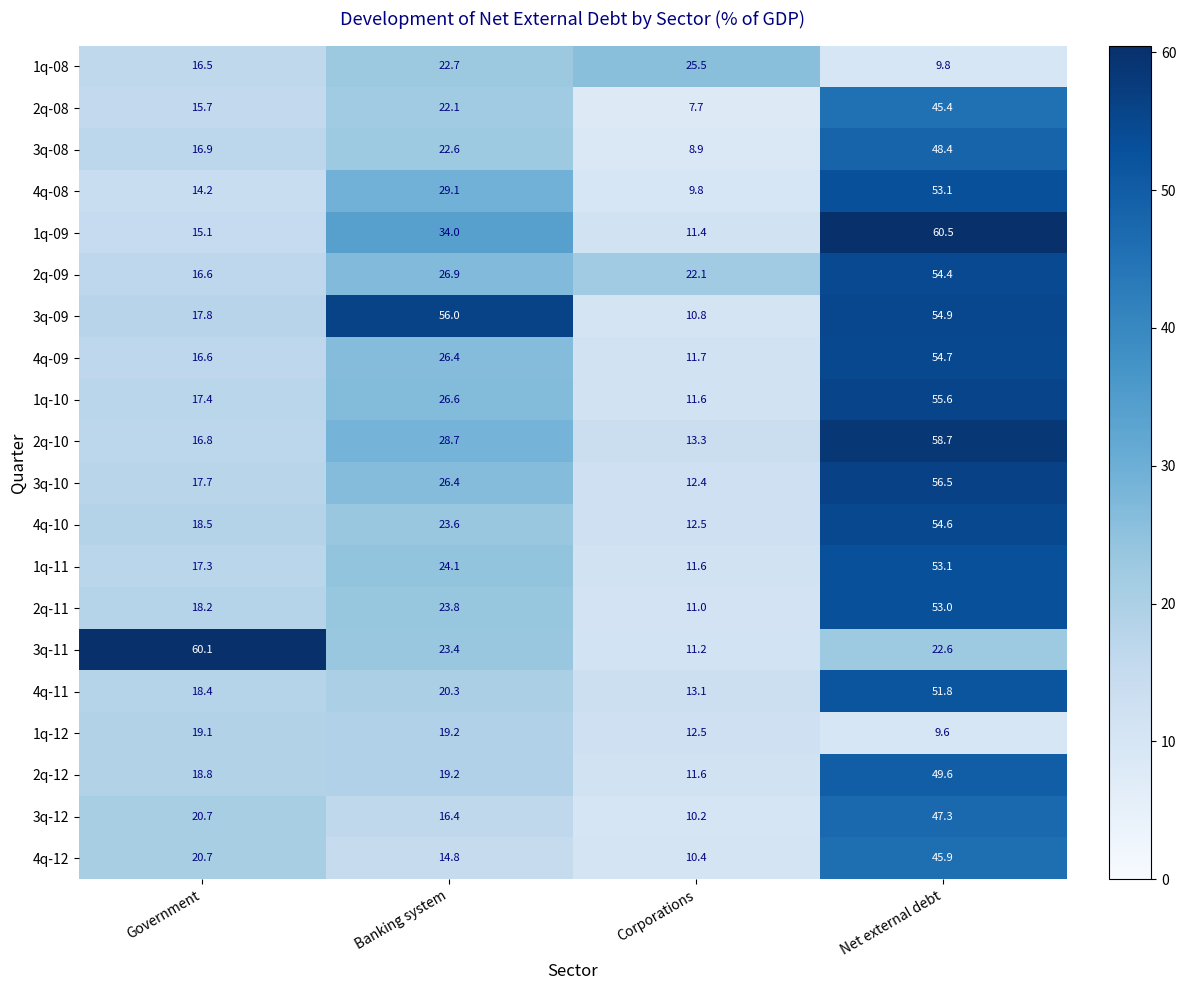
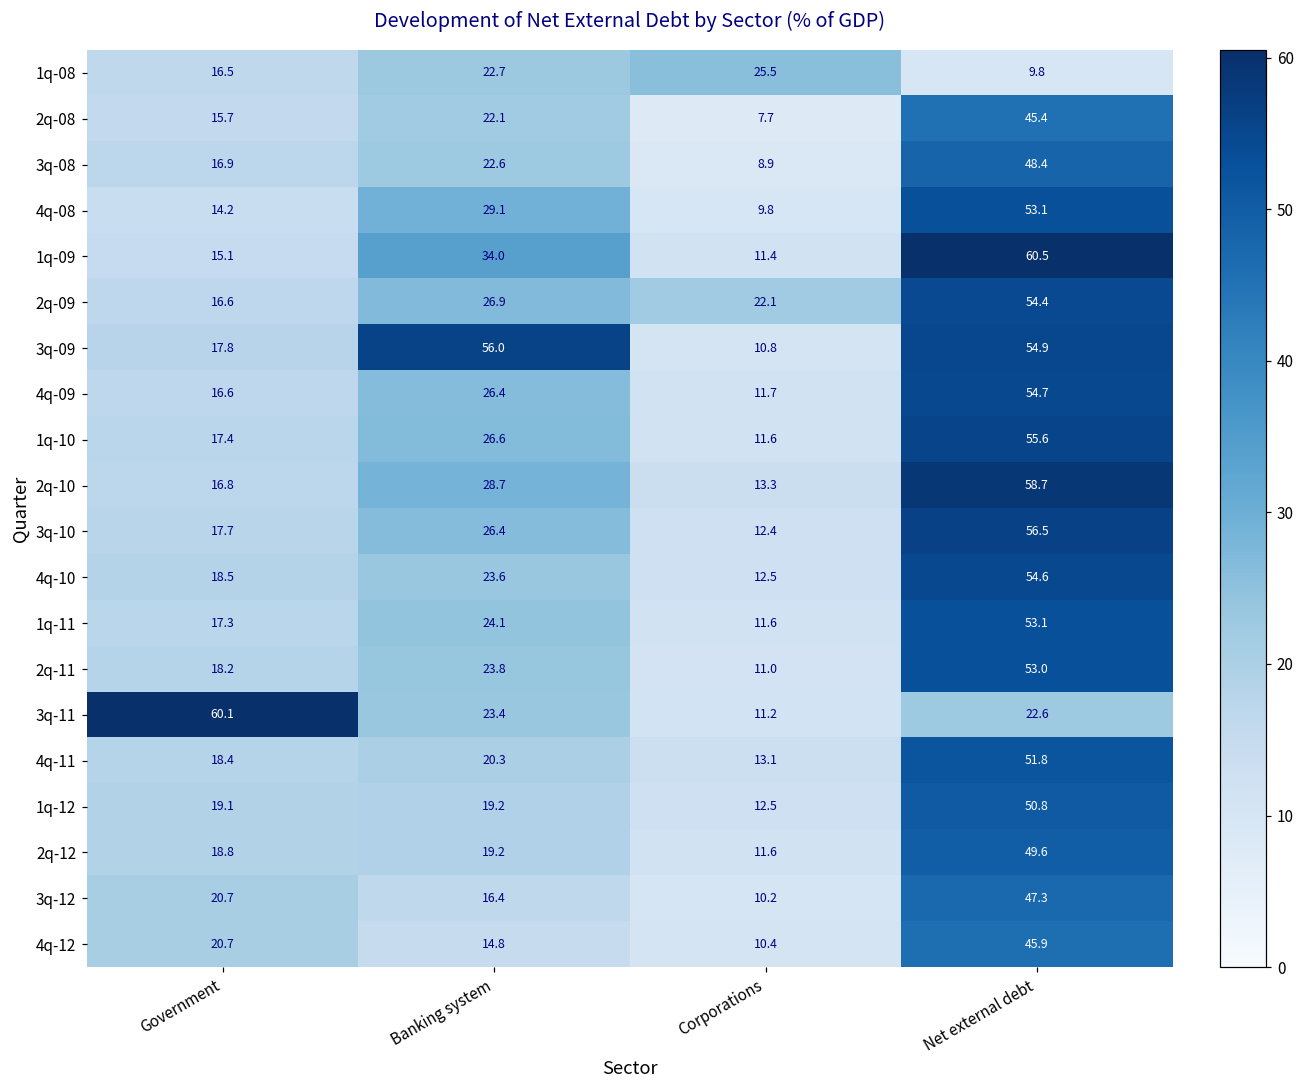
1q-12, Net external debt: 9.6 -> 50.8
